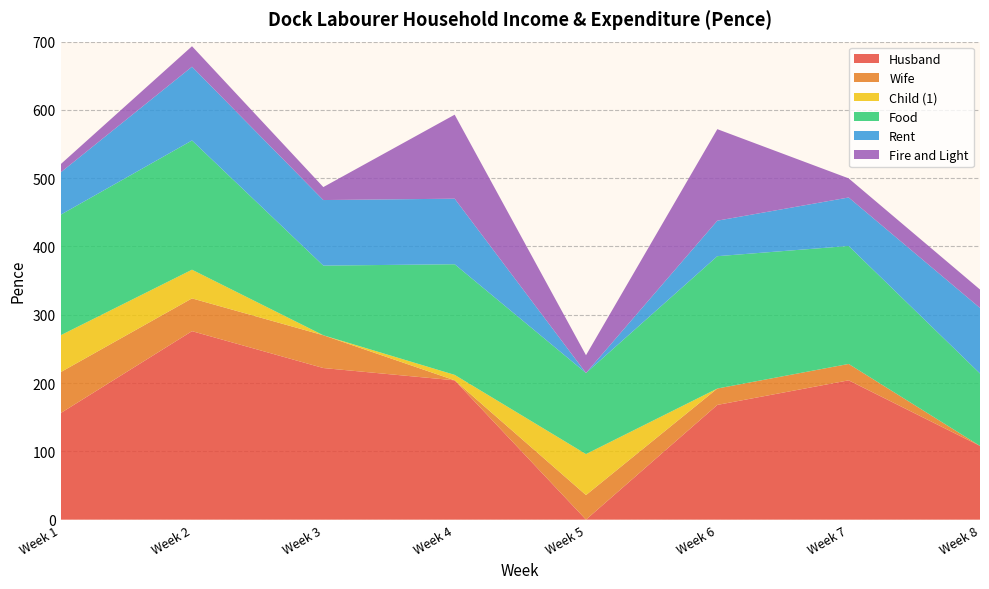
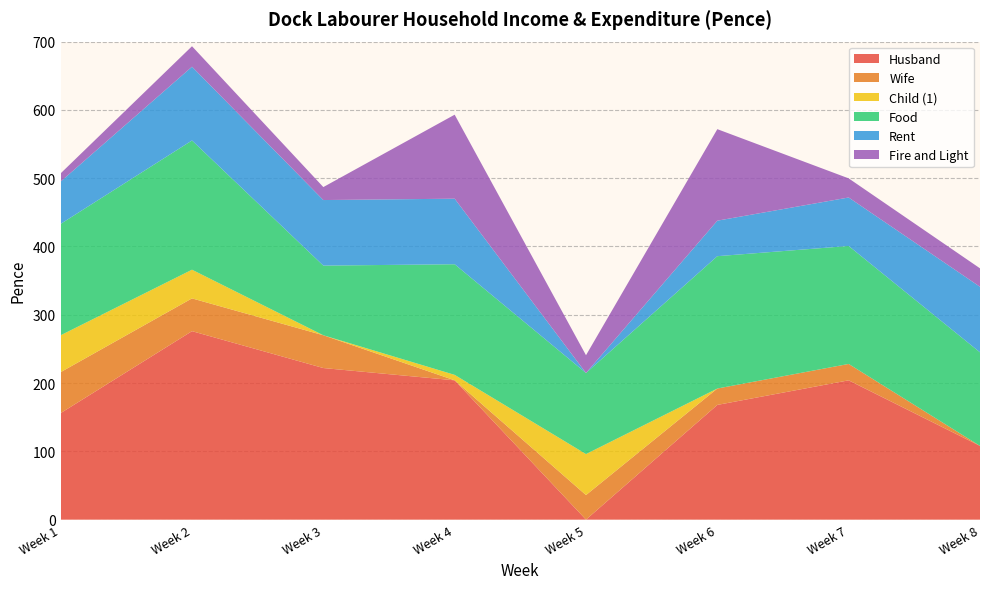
Food, Week 1: 180 -> 160
Food, Week 8: 110 -> 140
